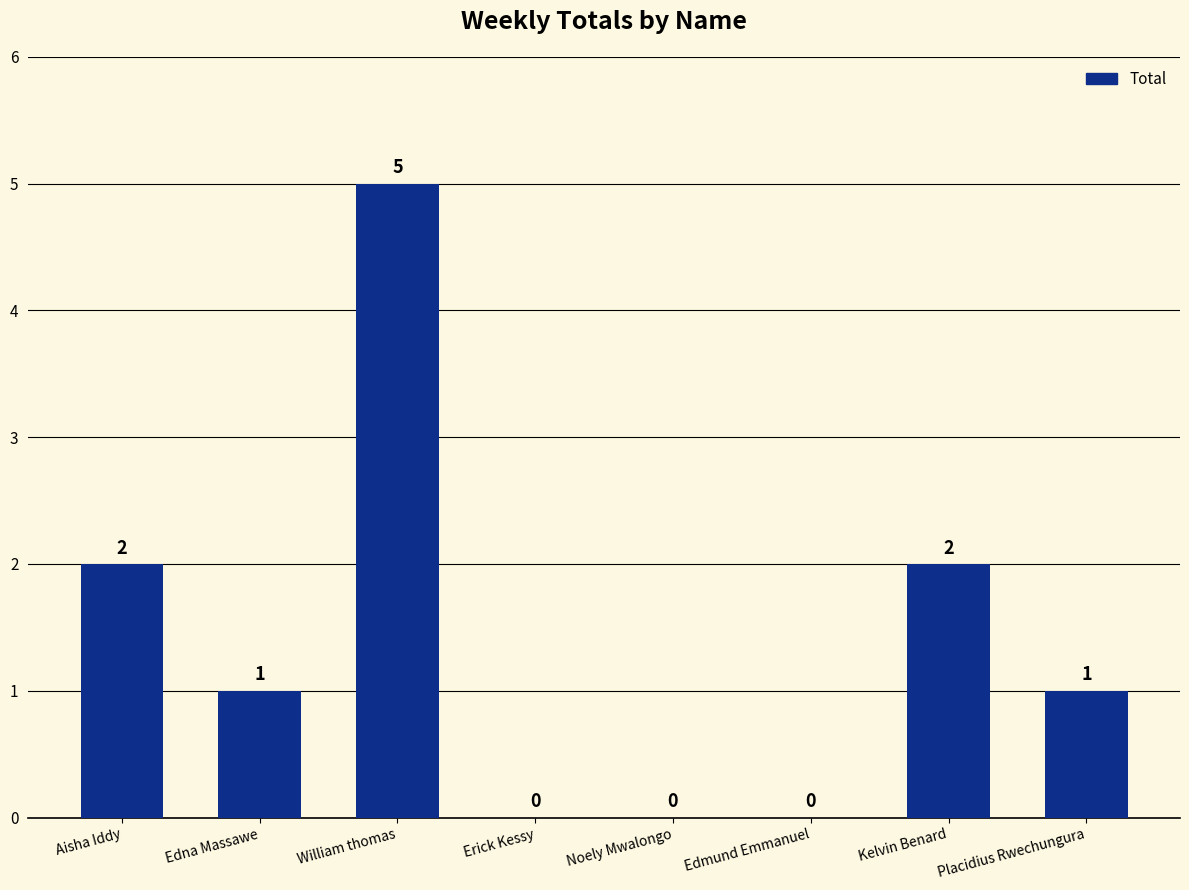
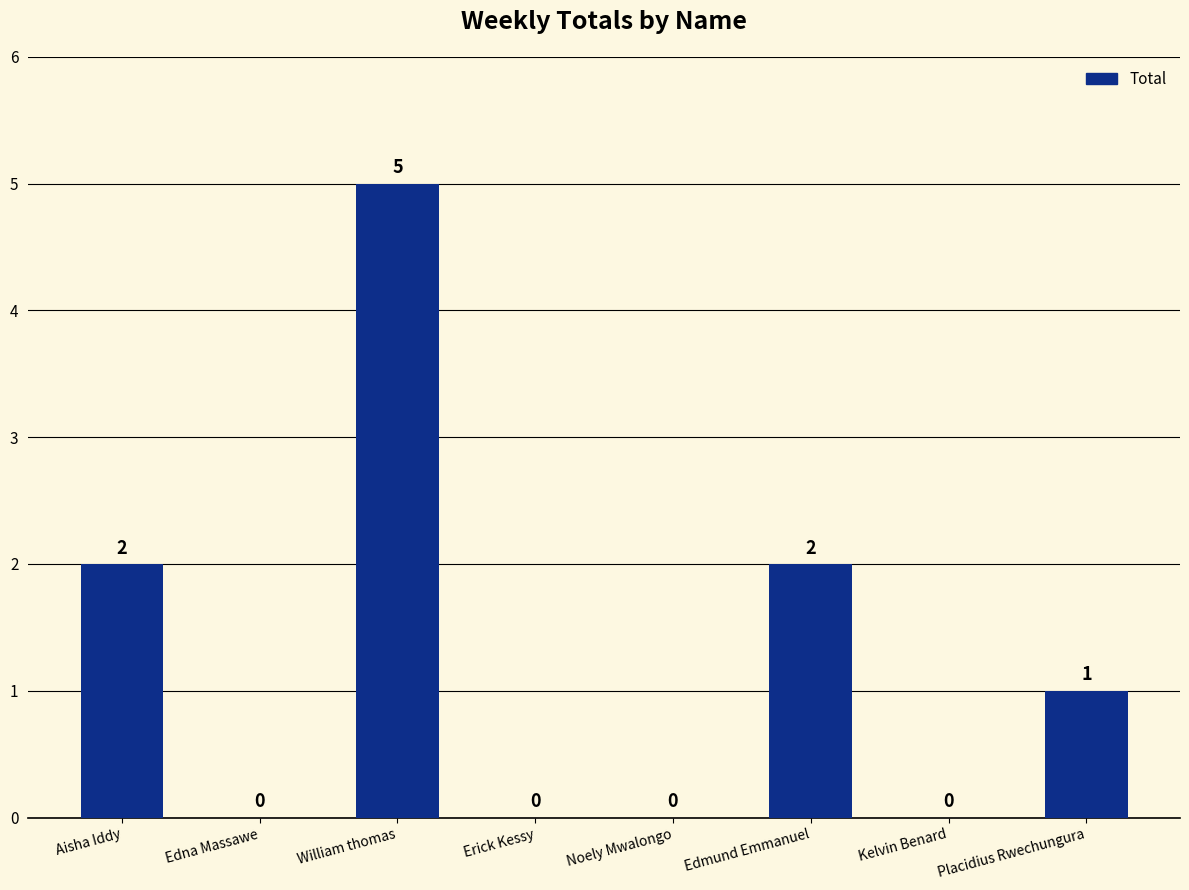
Edna Massawe: 1 -> 0
Edmund Emmanuel: 0 -> 2
Kelvin Benard: 2 -> 0
